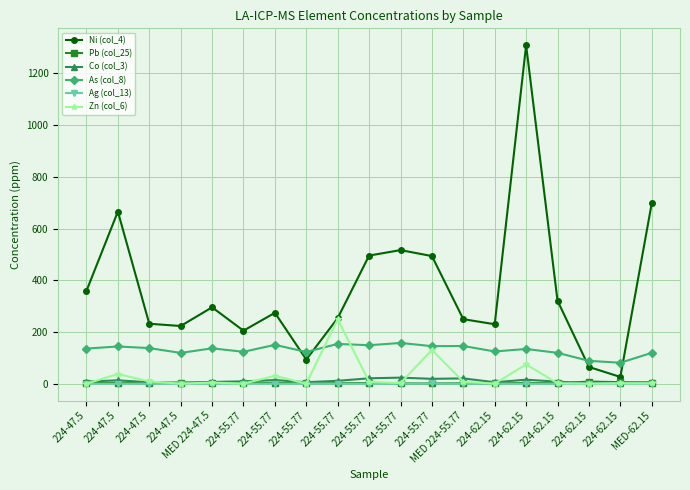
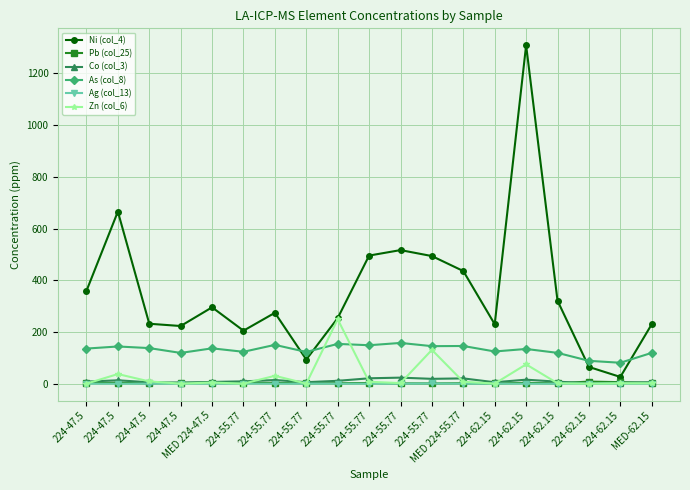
Ni (col_4), MED 224-55.77: 250 -> 440
Ni (col_4), MED-62.15: 700 -> 230
